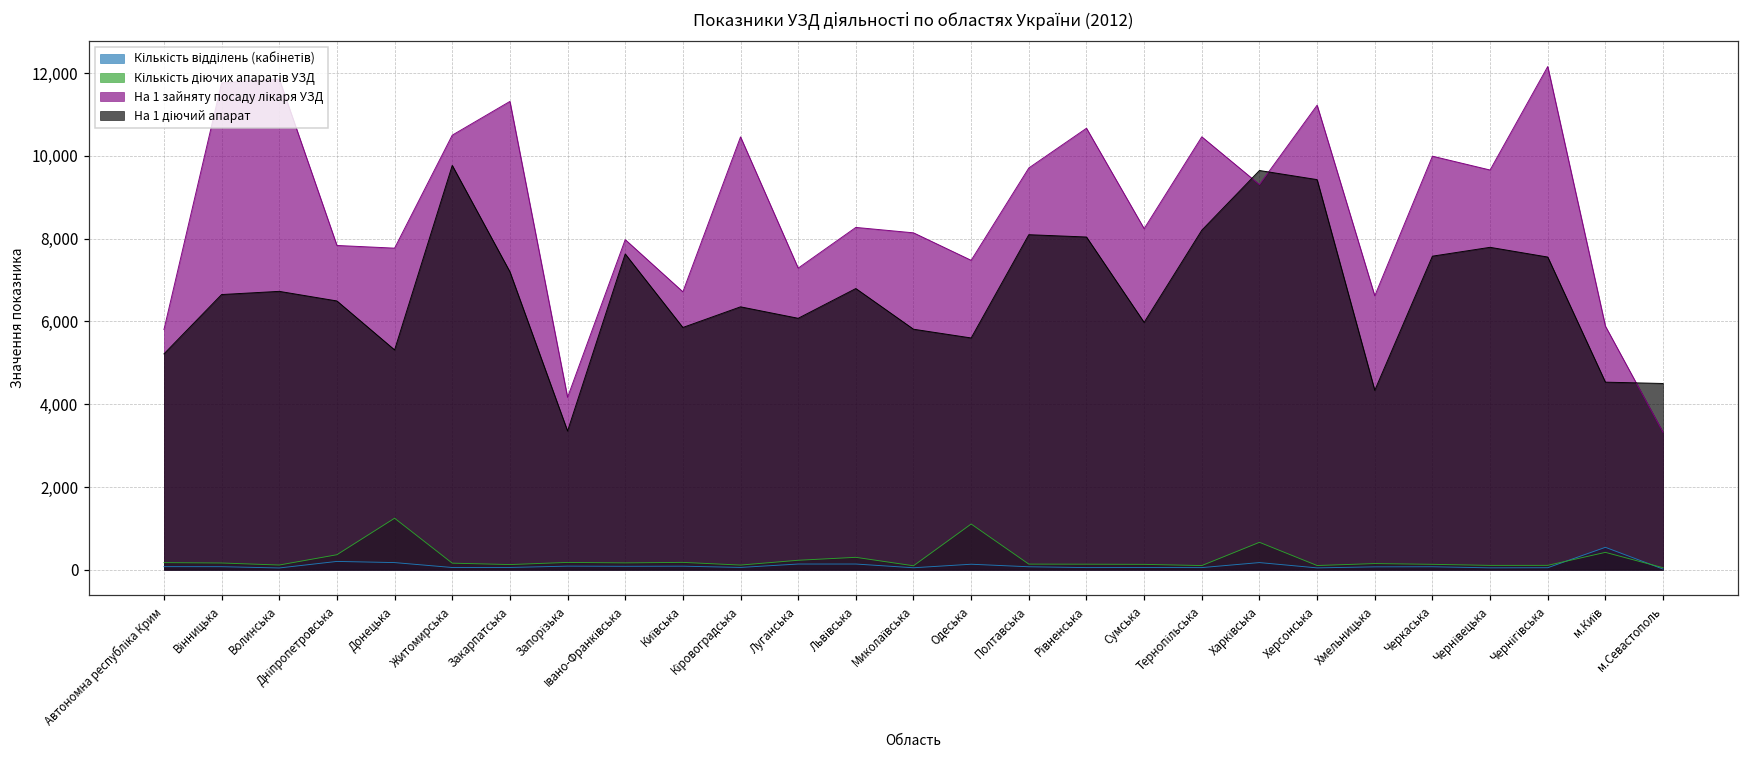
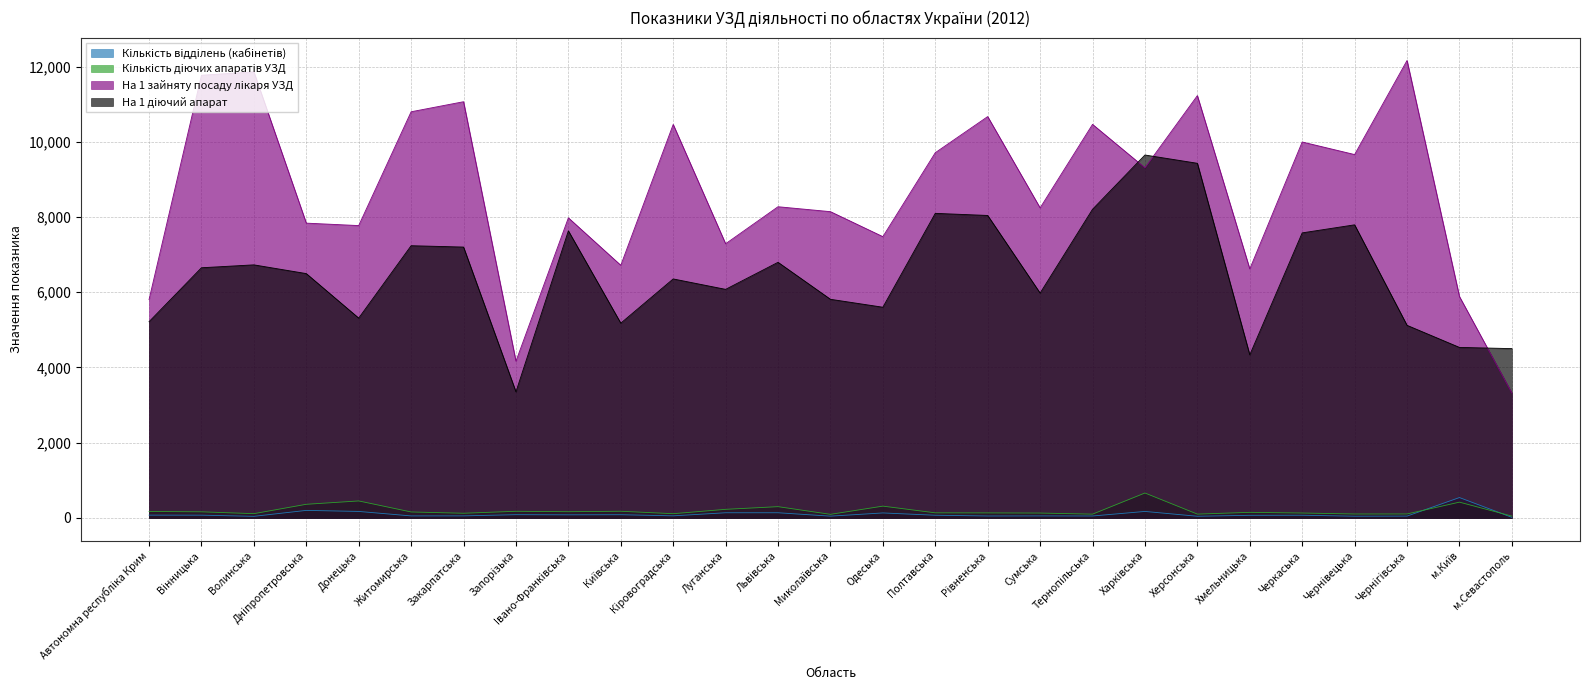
Кількість діючих апаратів УЗД, Донецька: 1,200 -> 500
На 1 зайняту посаду лікаря УЗД, Житомирська: 10,500 -> 10,800
На 1 діючий апарат, Житомирська: 9,800 -> 7,200
На 1 зайняту посаду лікаря УЗД, Закарпатська: 11,300 -> 11,100
На 1 діючий апарат, Київська: 5,900 -> 5,200
Кількість діючих апаратів УЗД, Одеська: 1,100 -> 300
На 1 діючий апарат, Чернігівська: 7,600 -> 5,100
